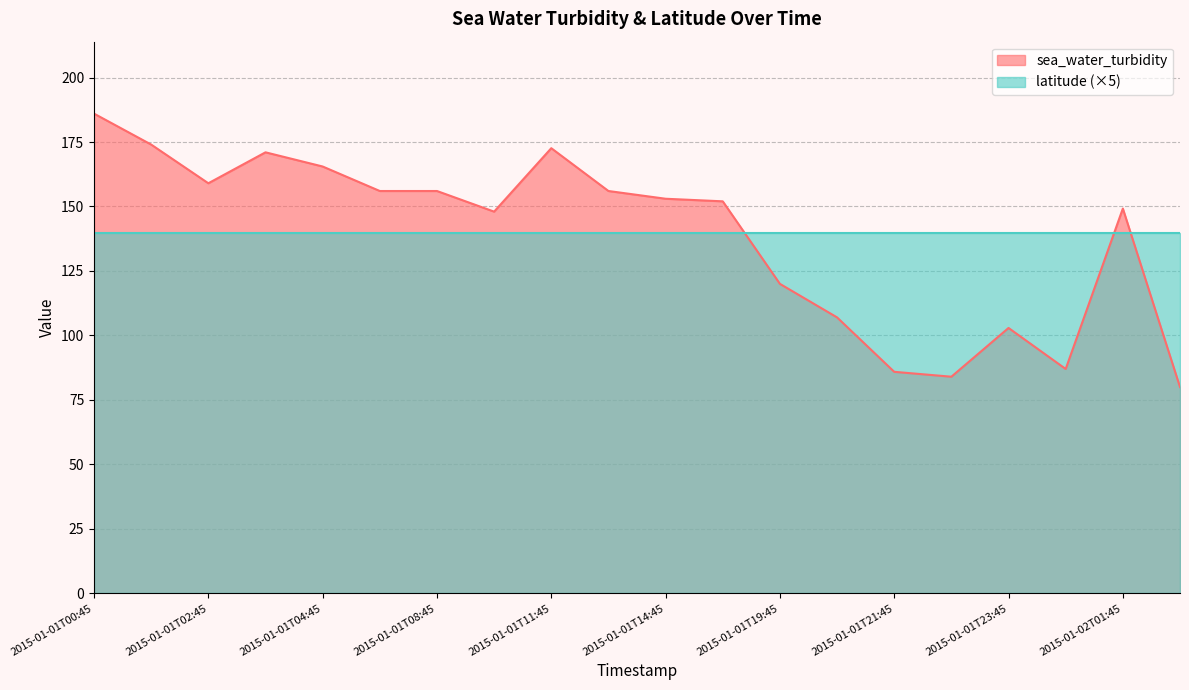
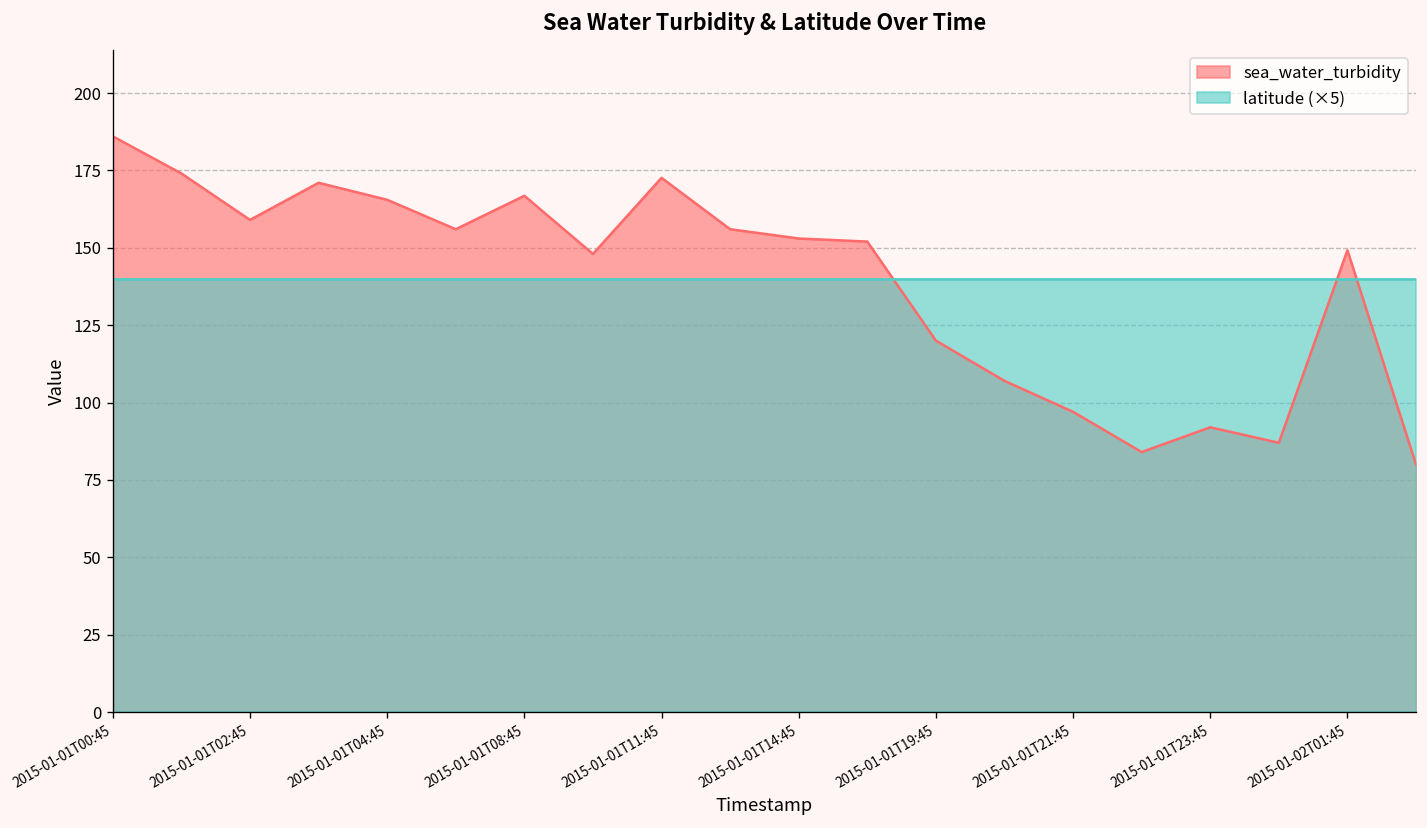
sea_water_turbidity, 2015-01-01T08:45: 156 -> 167
sea_water_turbidity, 2015-01-01T21:45: 86 -> 97
sea_water_turbidity, 2015-01-01T23:45: 103 -> 92
